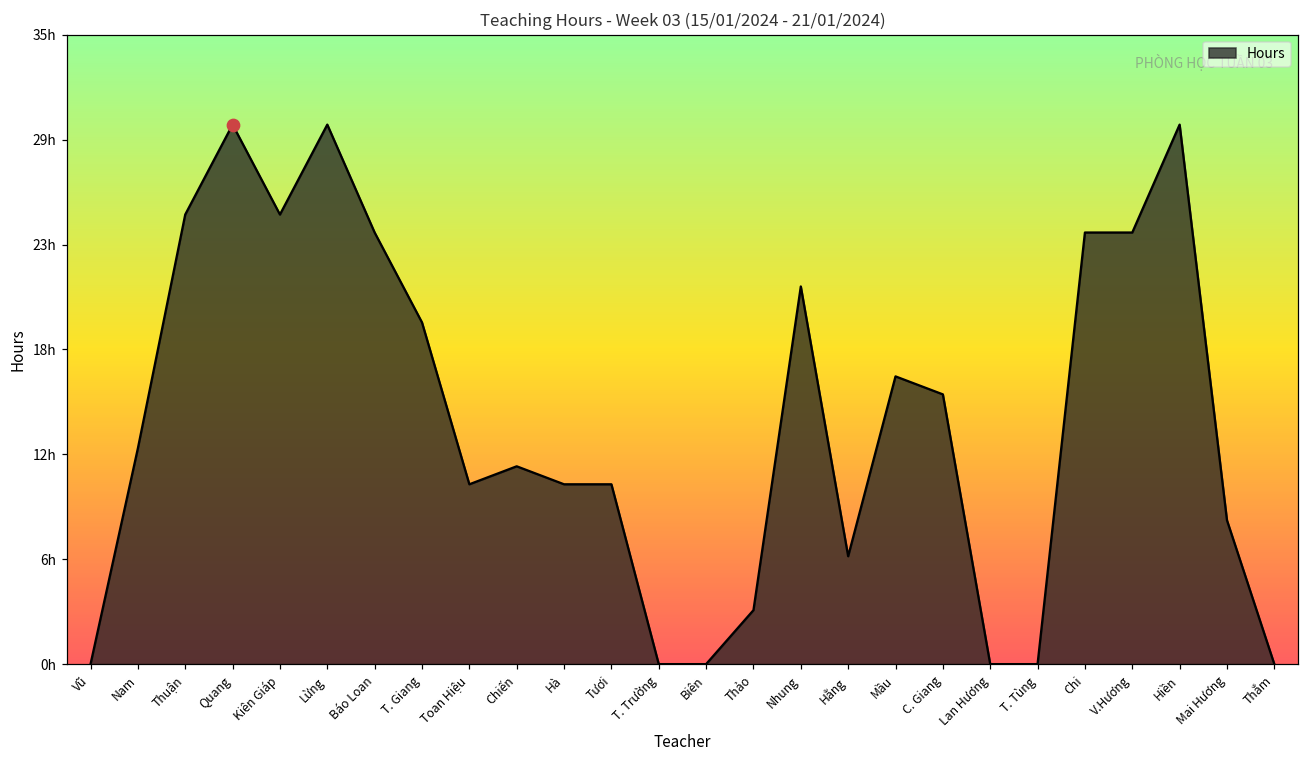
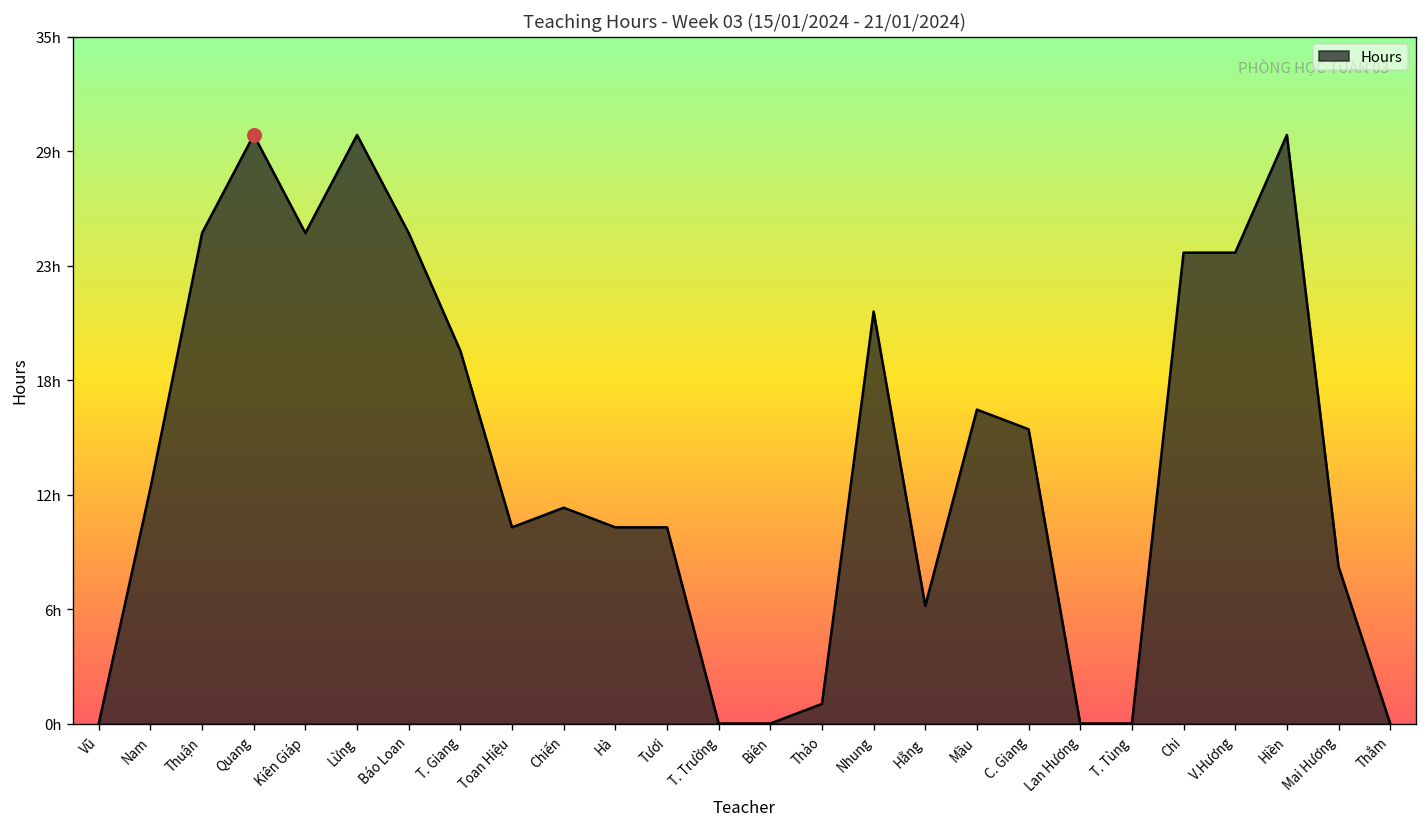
Hours, Báo Loan: 24h -> 25h
Hours, Thảo: 3h -> 1h
